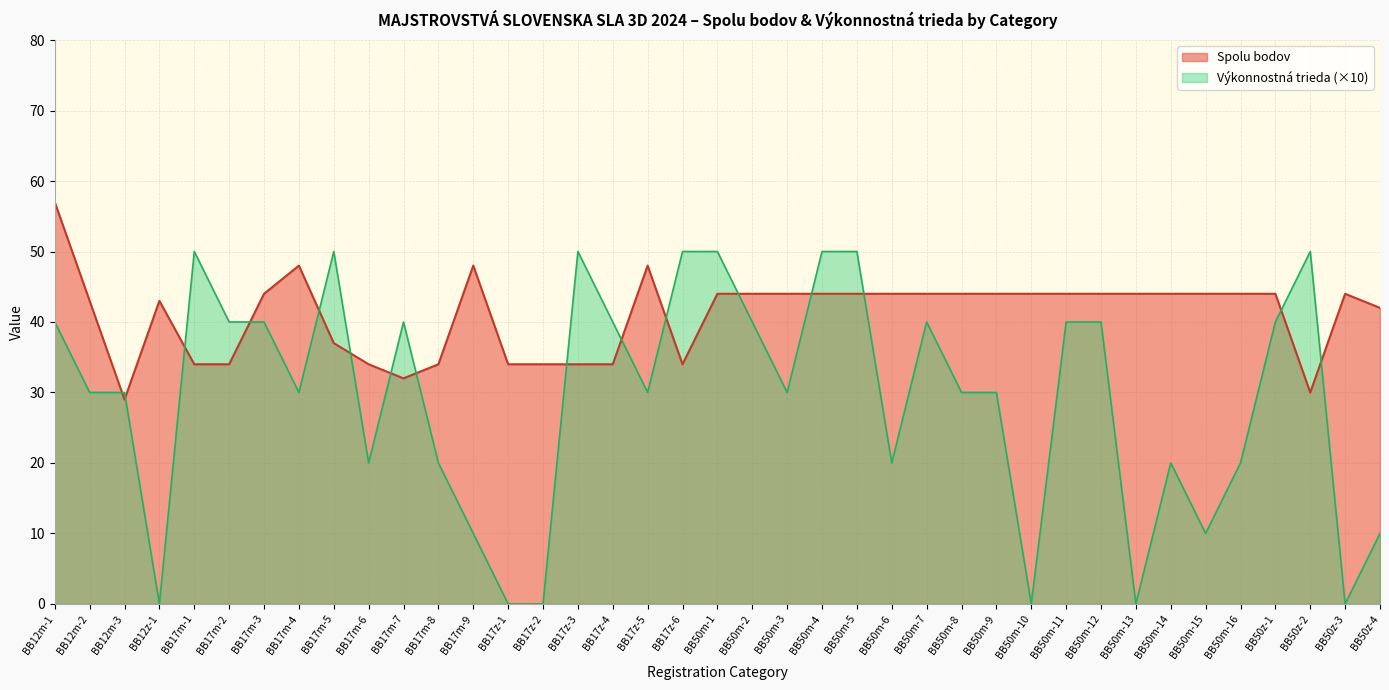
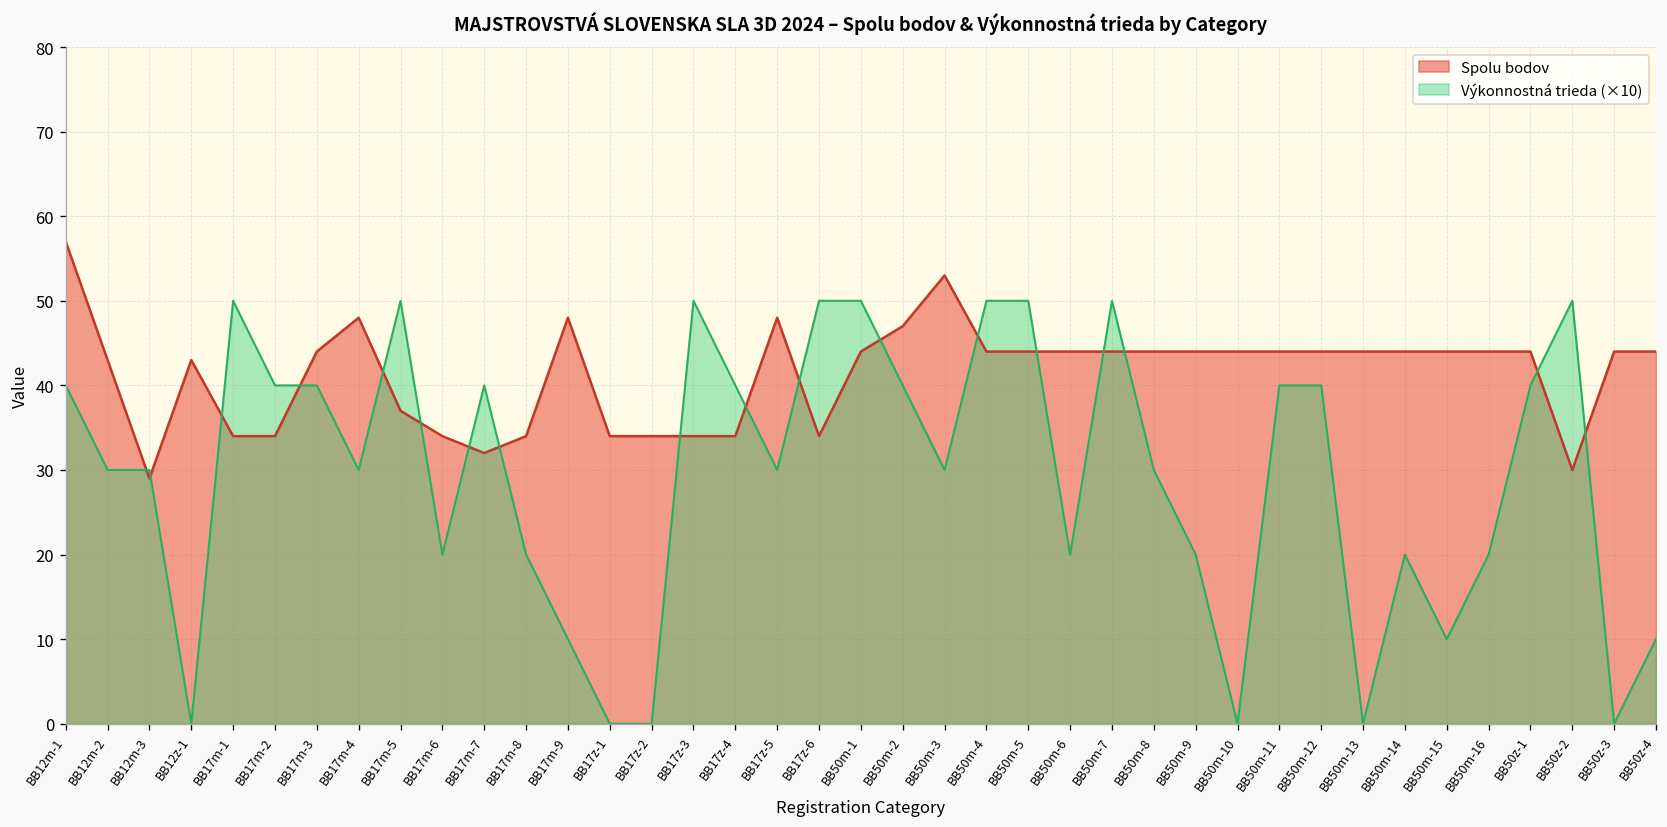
Spolu bodov, BB50m-2: 44 -> 47
Spolu bodov, BB50m-3: 44 -> 53
Výkonnostná trieda (×10), BB50m-7: 40 -> 50
Výkonnostná trieda (×10), BB50m-9: 30 -> 20
Spolu bodov, BB50z-4: 42 -> 44
